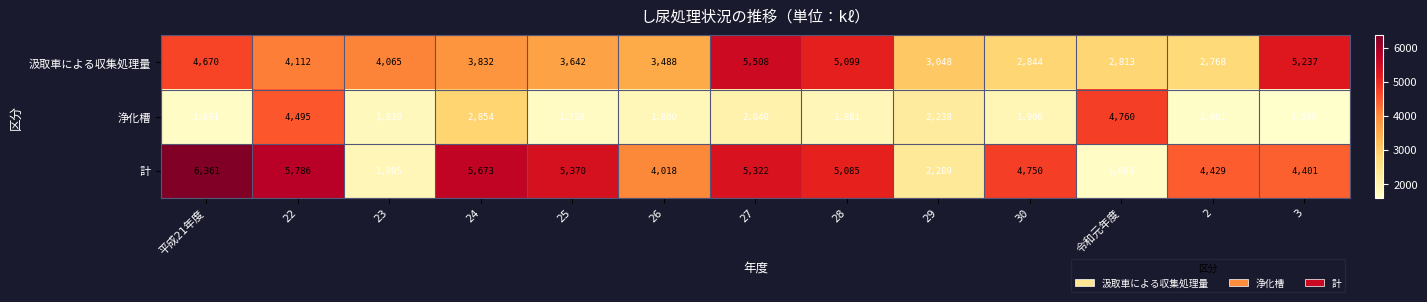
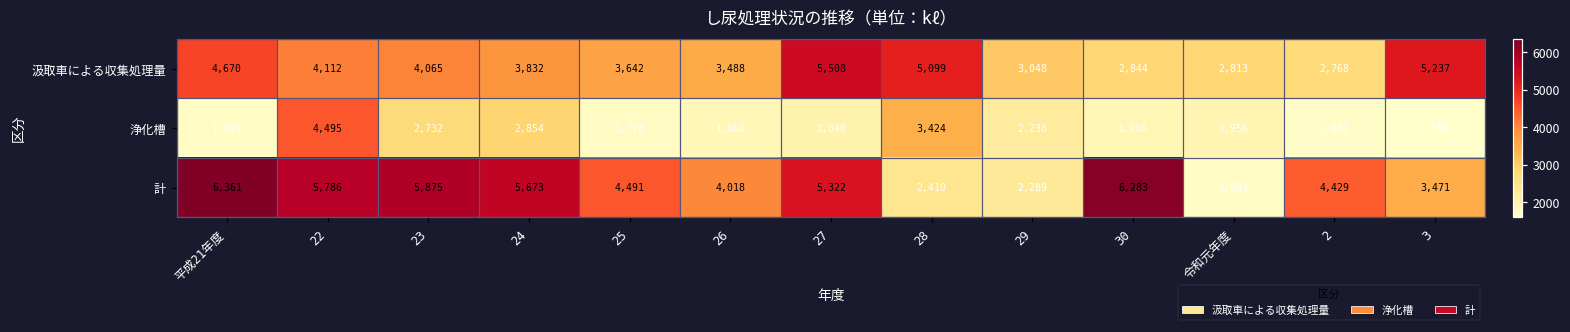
浄化槽, 23: 1,810 -> 2,732
浄化槽, 28: 1,881 -> 3,424
浄化槽, 令和元年度: 4,760 -> 1,956
計, 23: 1,895 -> 5,875
計, 25: 5,370 -> 4,491
計, 28: 5,085 -> 2,410
計, 30: 4,750 -> 6,283
計, 3: 4,401 -> 3,471
